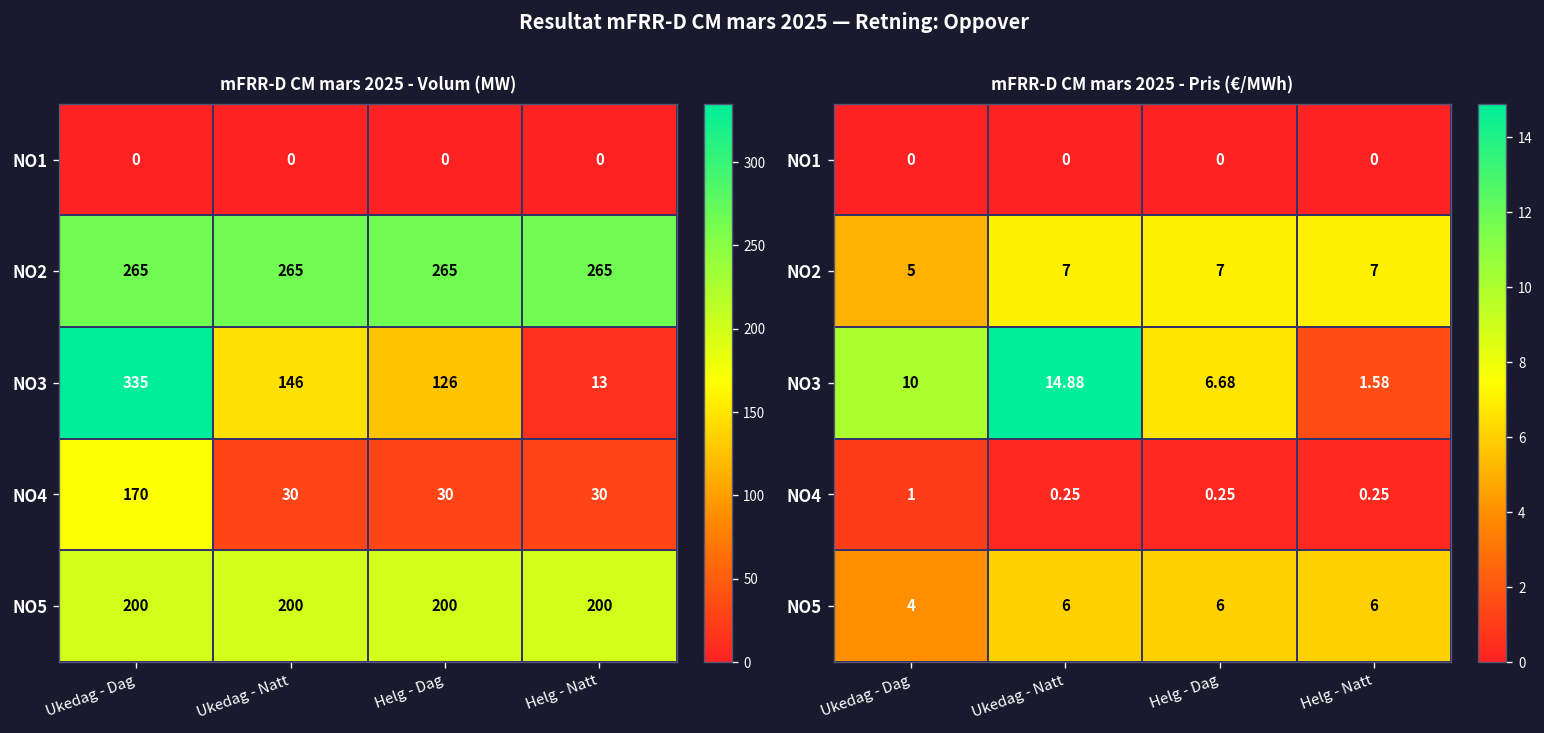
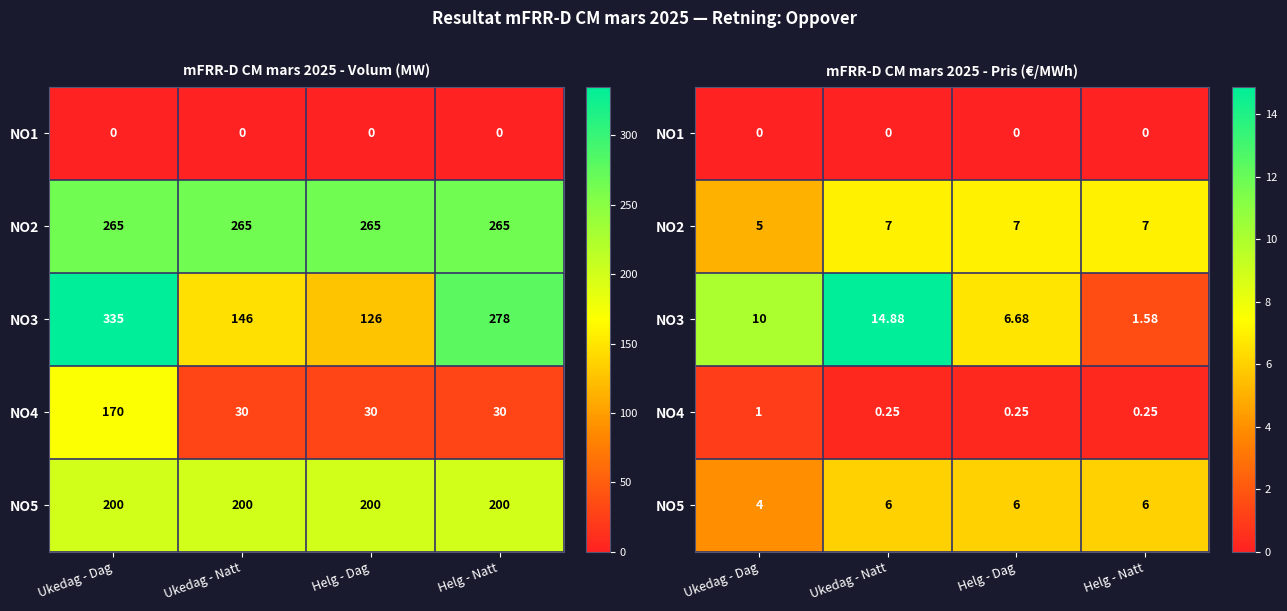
mFRR-D CM mars 2025 - Volum (MW), NO3, Helg - Natt: 13 -> 278
